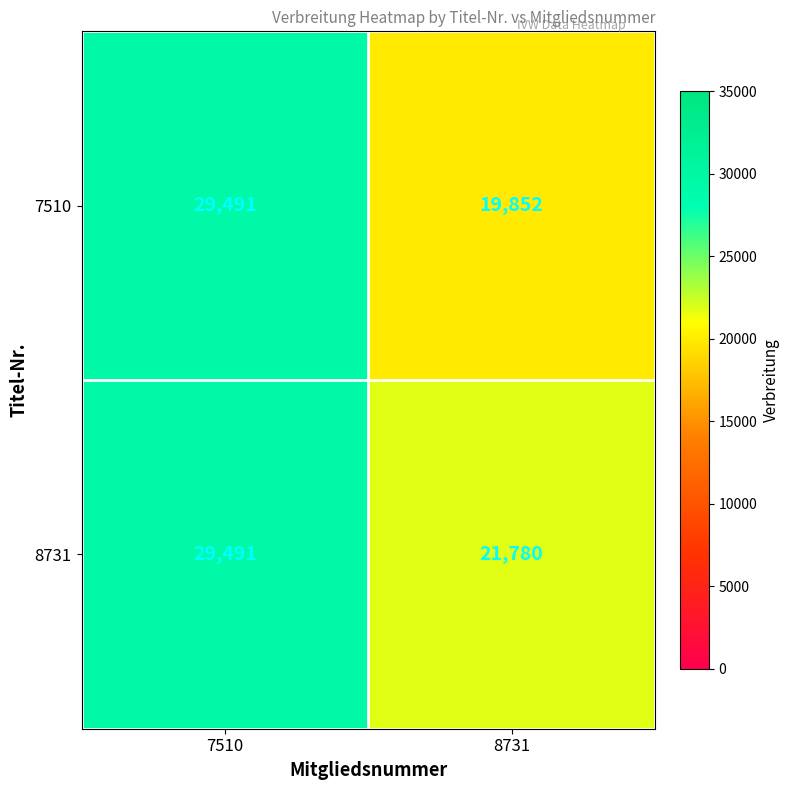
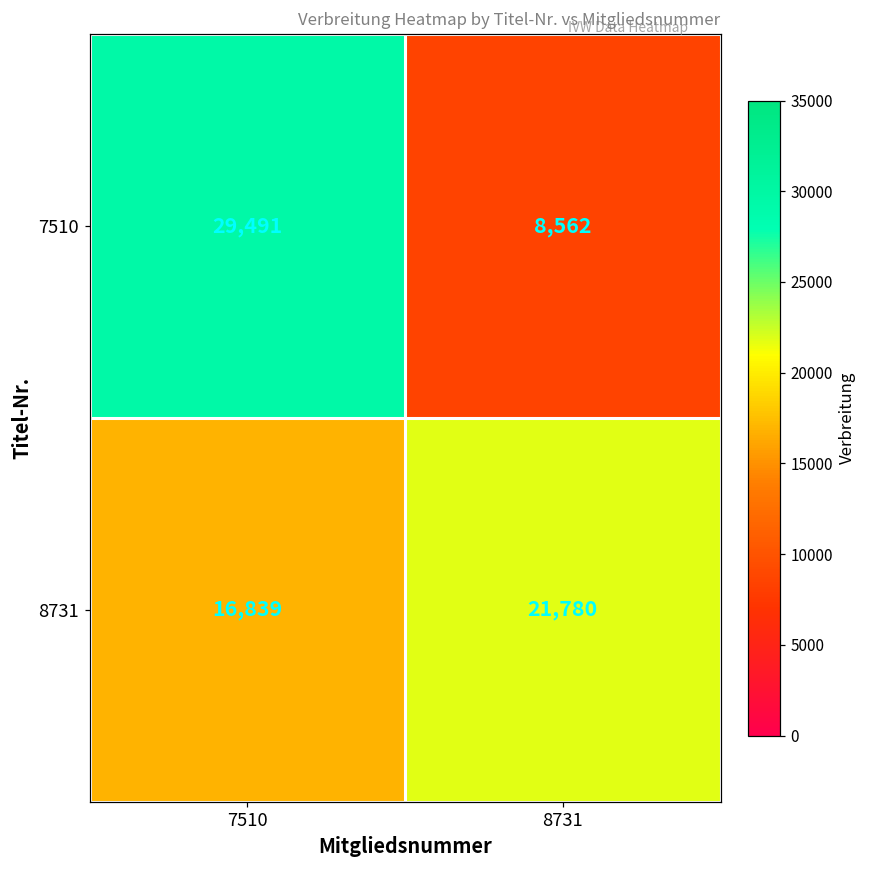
7510, 8731: 19,852 -> 8,562
8731, 7510: 29,491 -> 16,839
